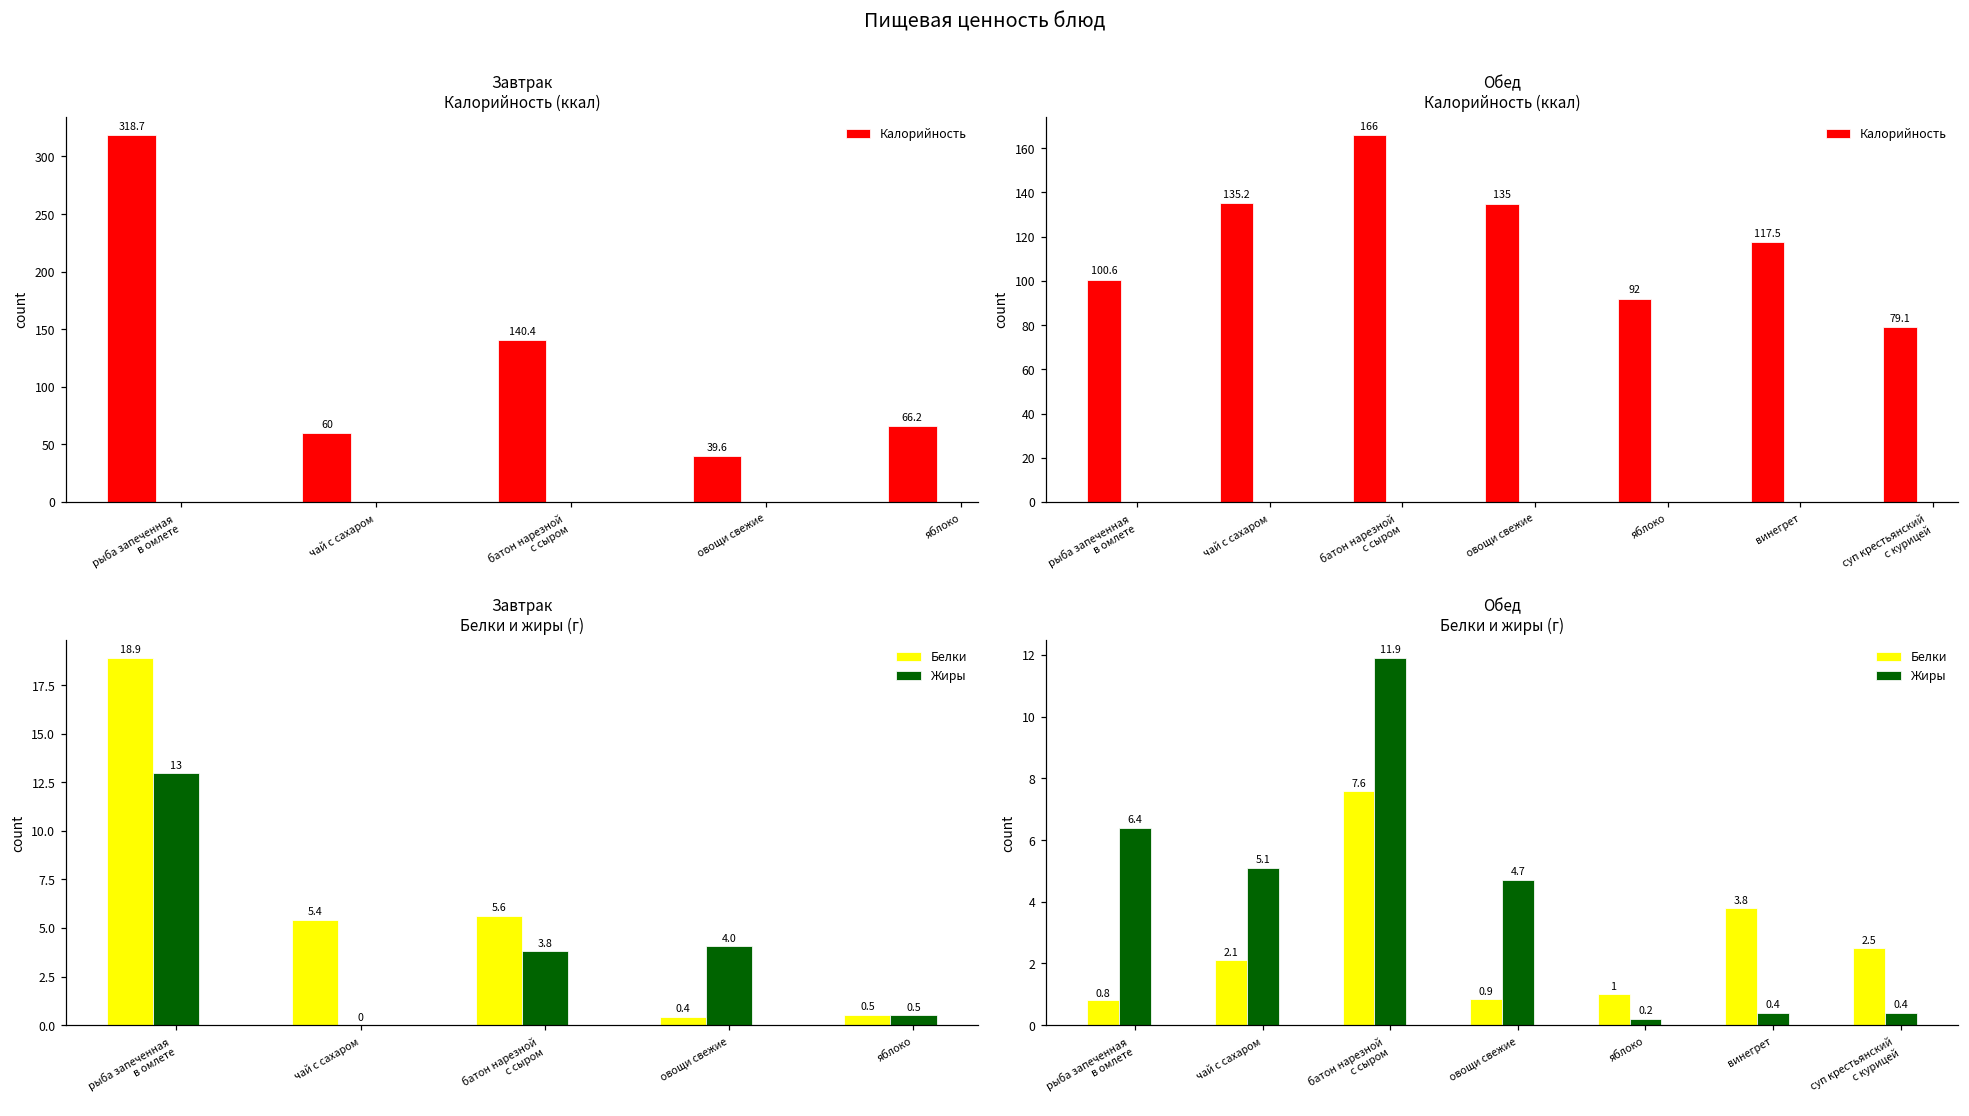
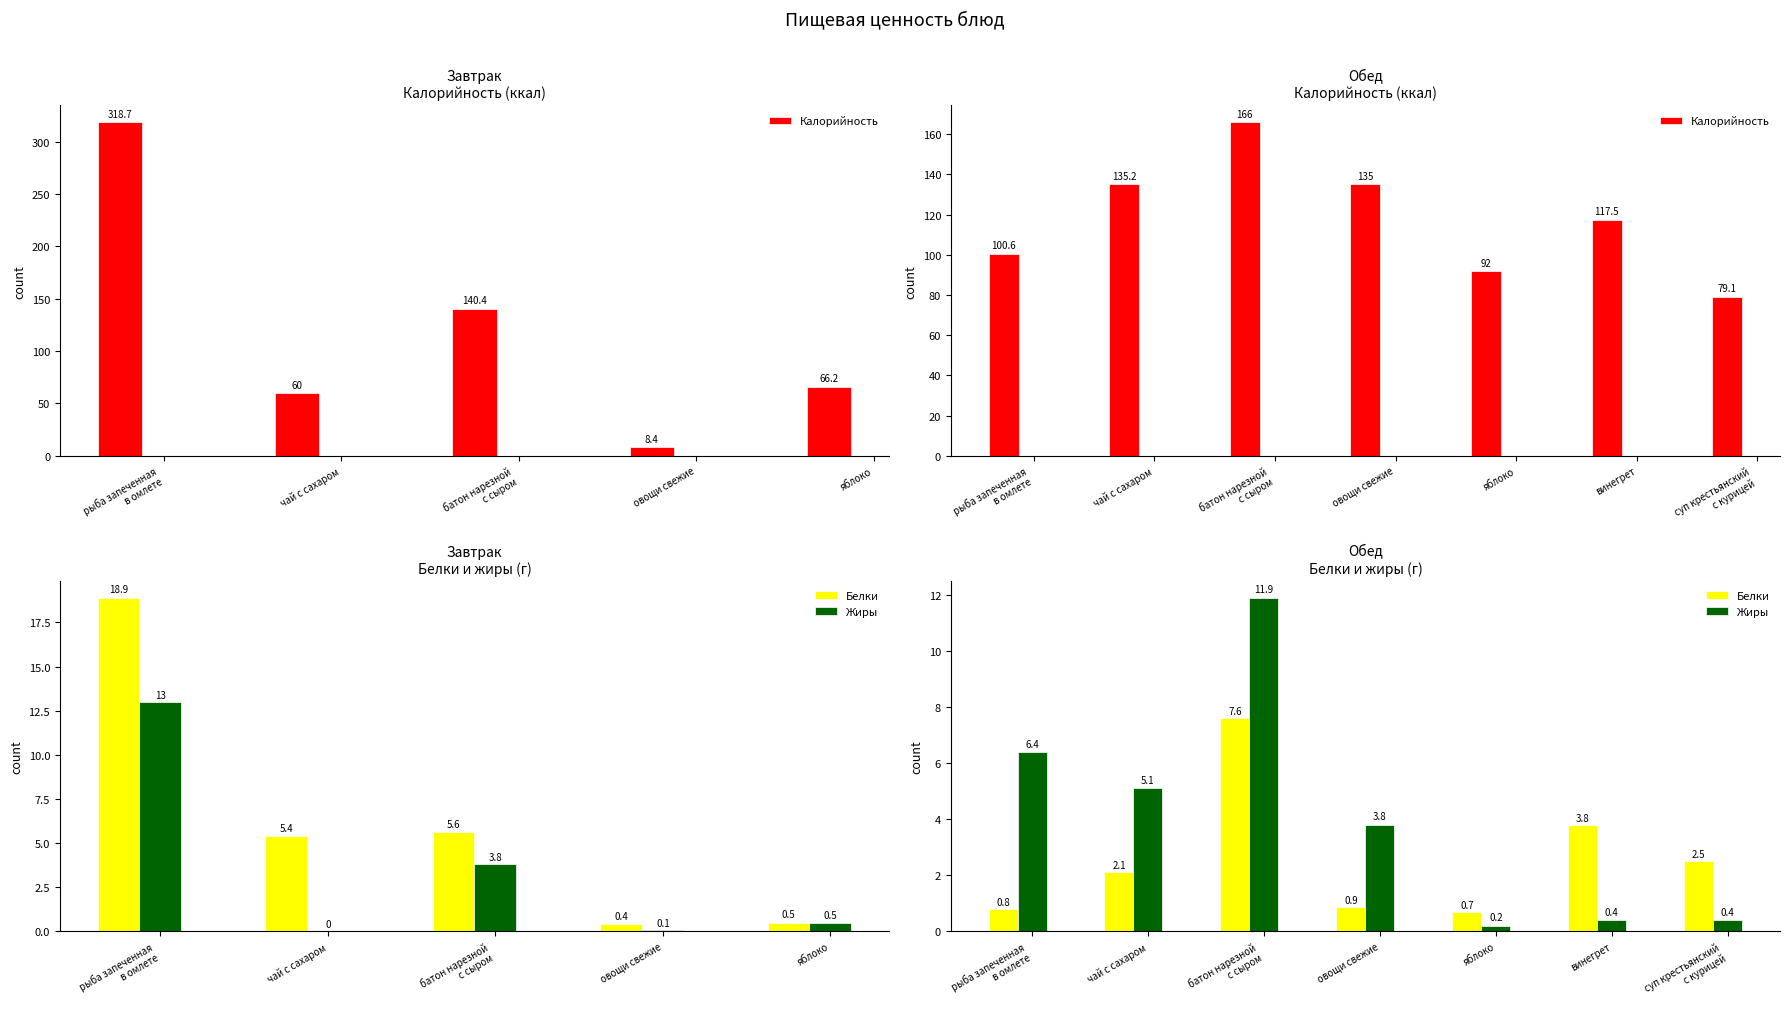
Завтрак Калорийность (ккал), овощи свежие: 39.6 -> 8.4
Завтрак Белки и жиры (г), Жиры, овощи свежие: 4.0 -> 0.1
Обед Белки и жиры (г), Жиры, овощи свежие: 4.7 -> 3.8
Обед Белки и жиры (г), Белки, яблоко: 1 -> 0.7
